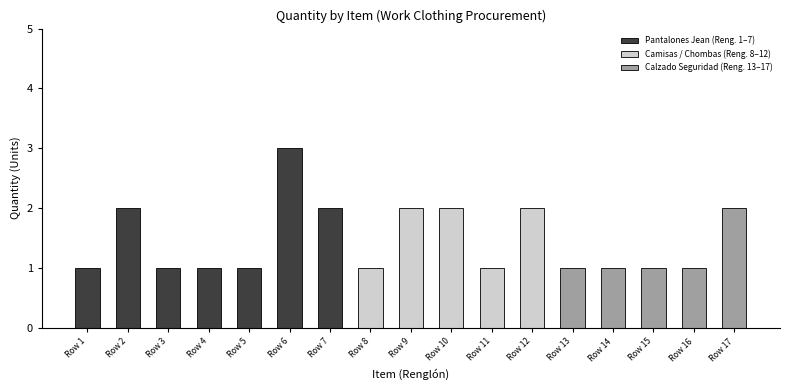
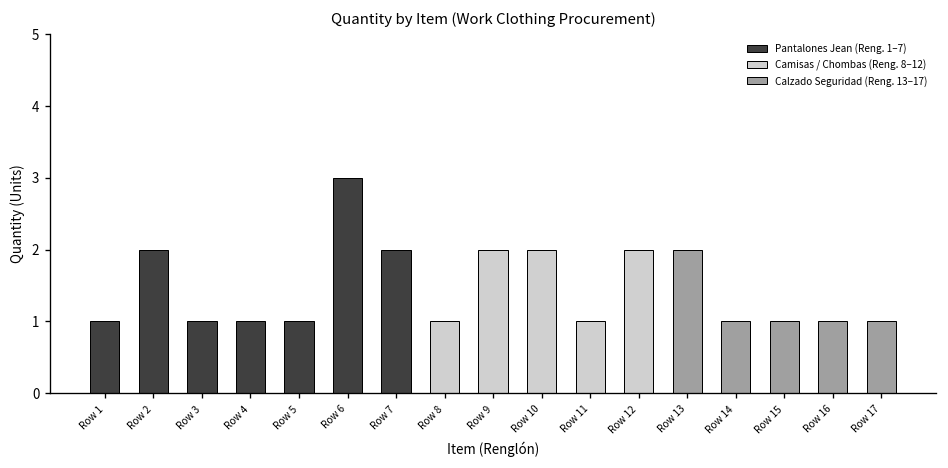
Row 13: 1 -> 2
Row 17: 2 -> 1
